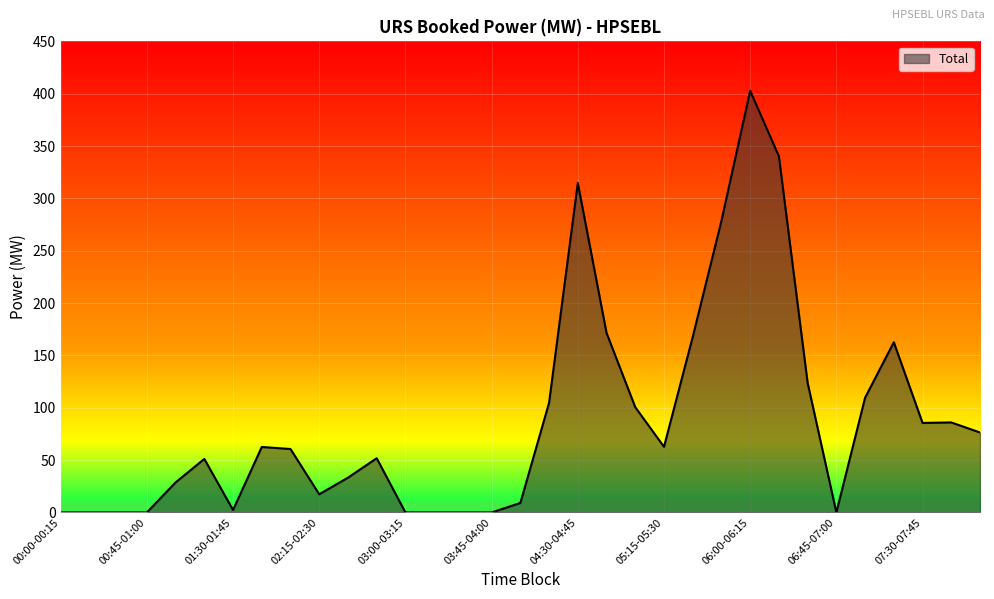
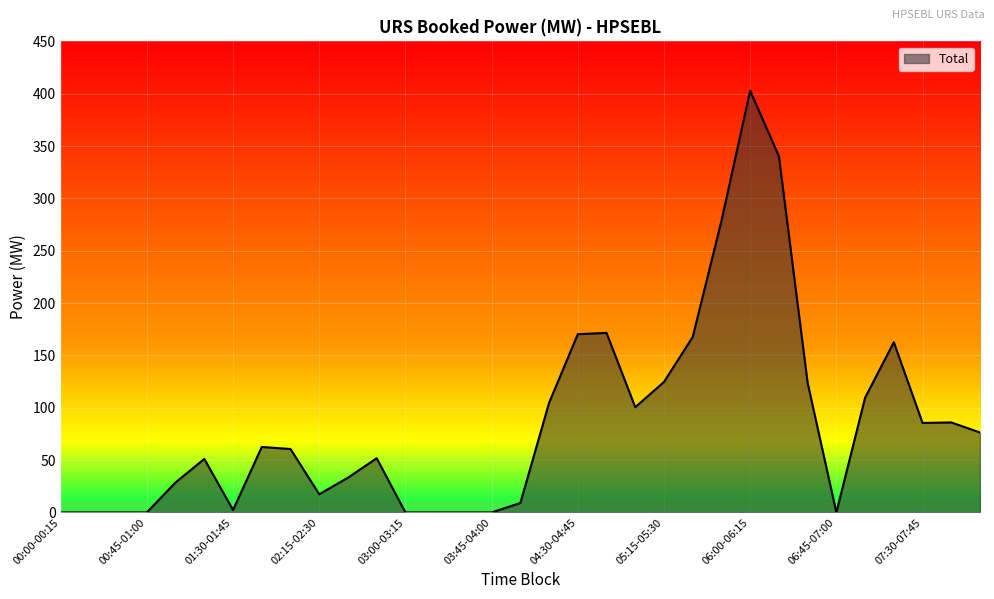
04:30-04:45: 315 -> 170
05:15-05:30: 63 -> 125
